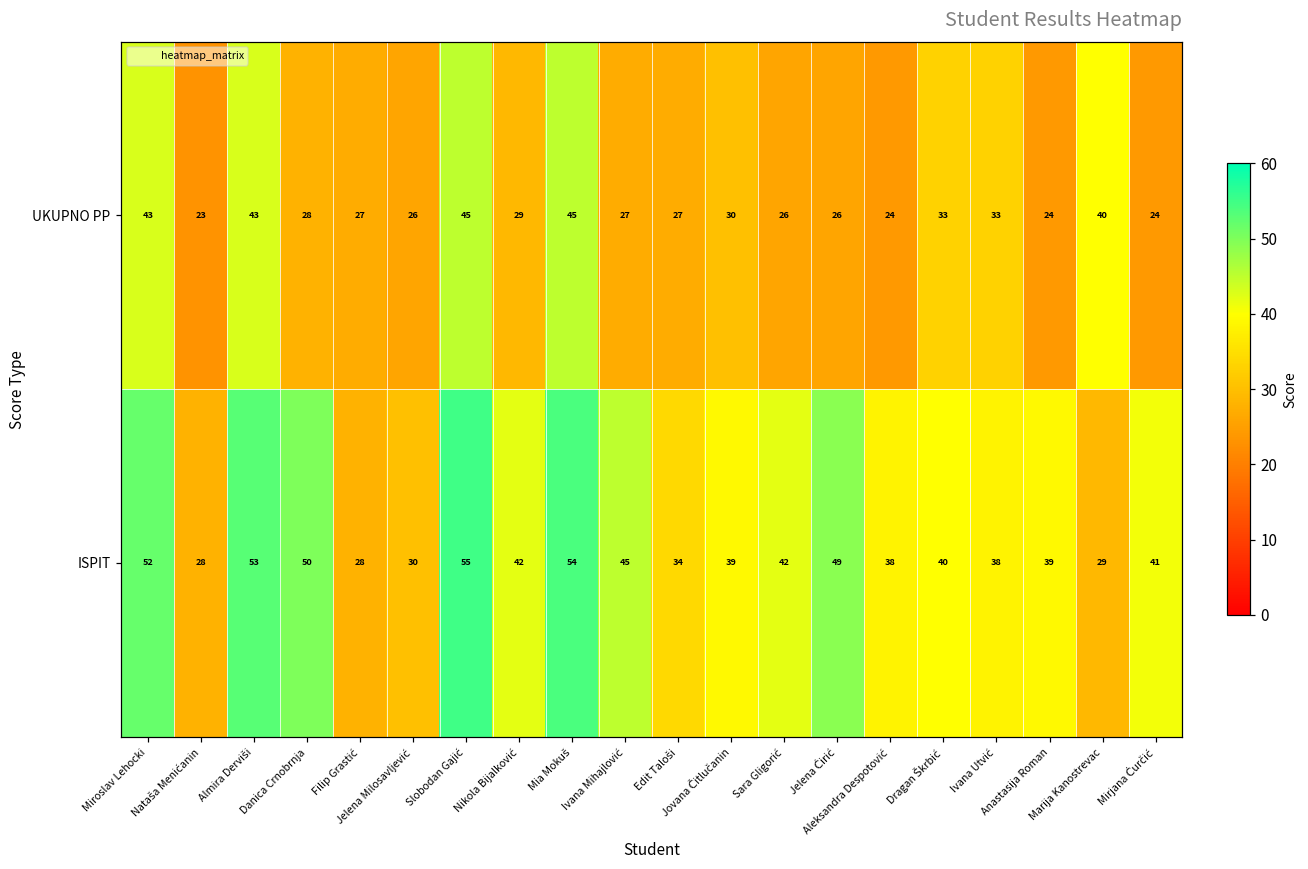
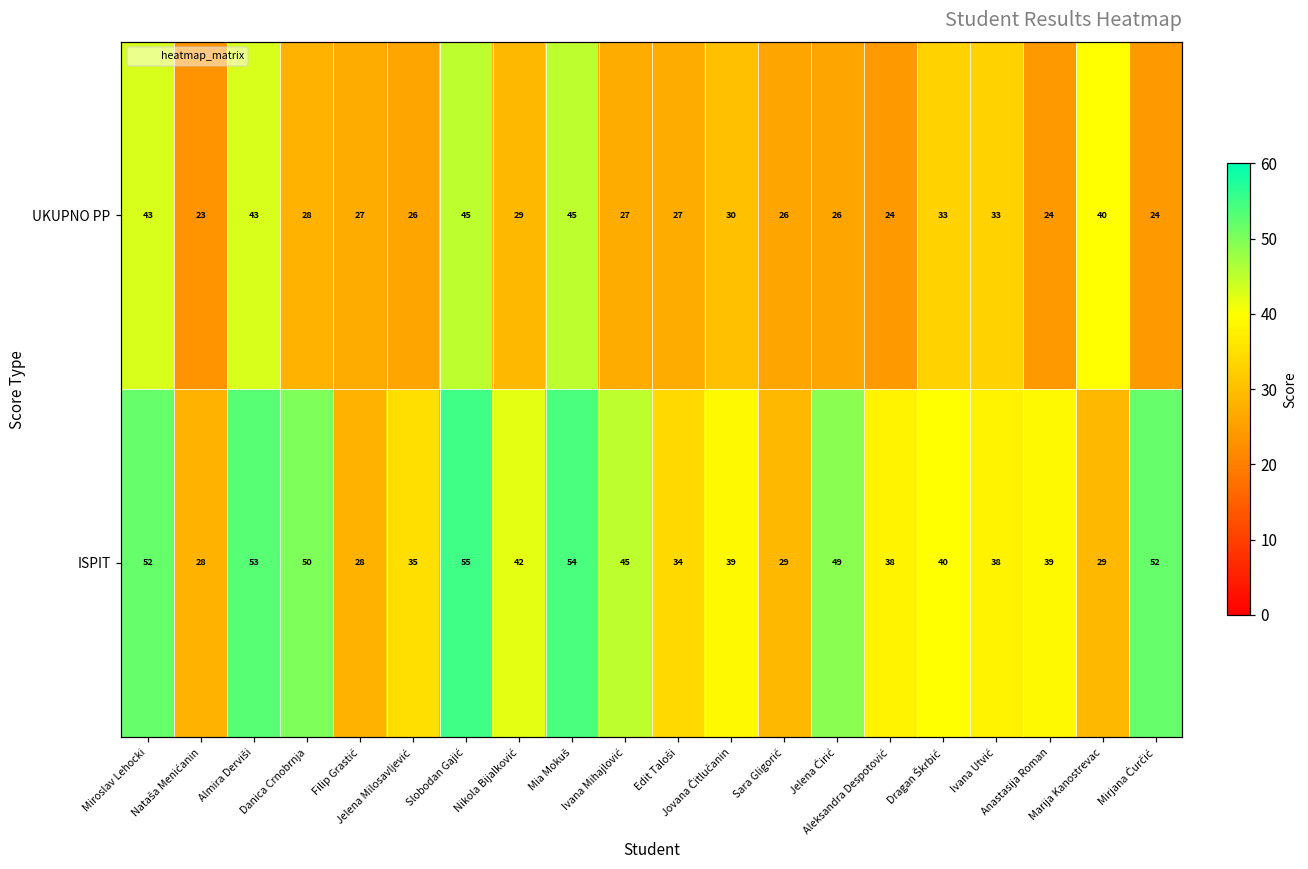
ISPIT, Jelena Milosavljević: 30 -> 35
ISPIT, Sara Gligorić: 42 -> 29
ISPIT, Mirjana Ćurčić: 41 -> 52
